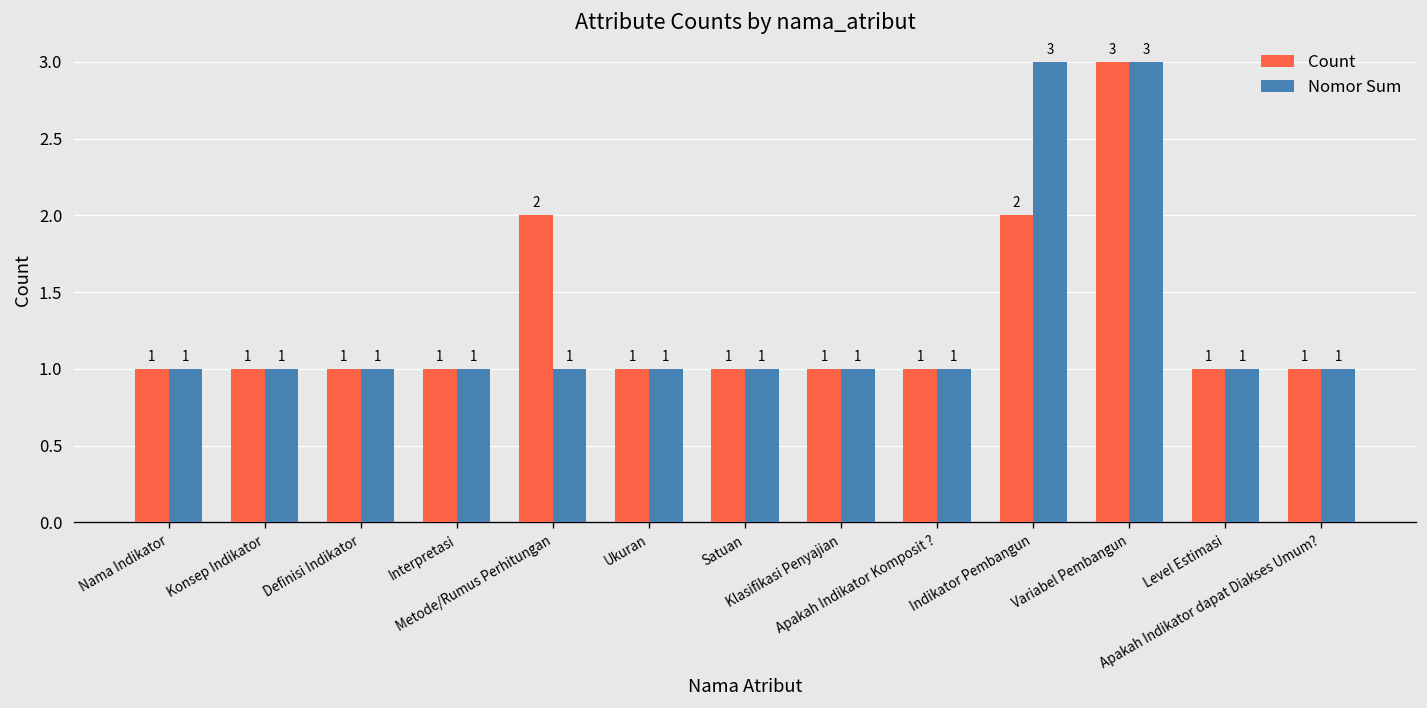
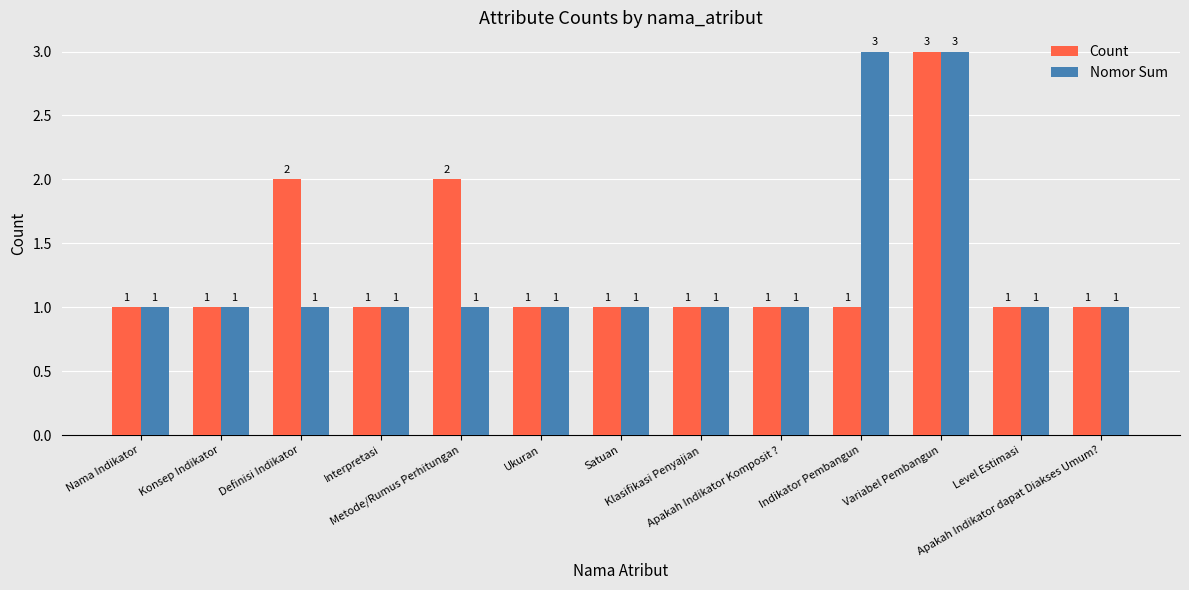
Count, Definisi Indikator: 1 -> 2
Count, Indikator Pembangun: 2 -> 1
